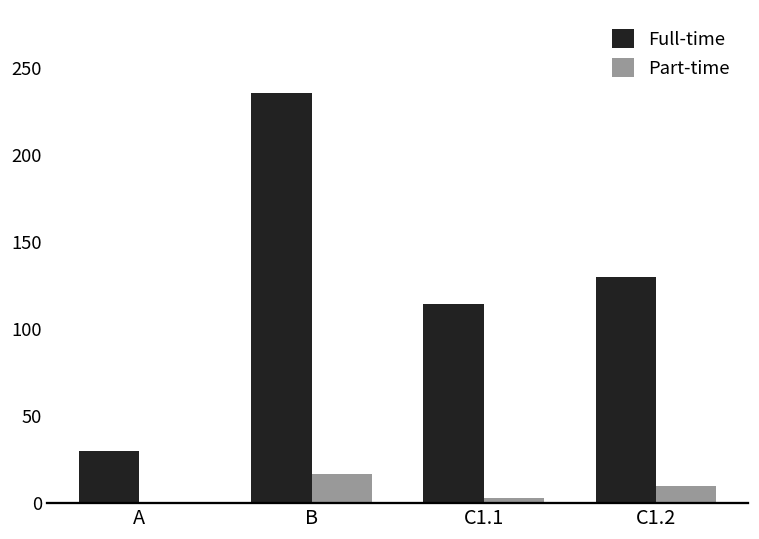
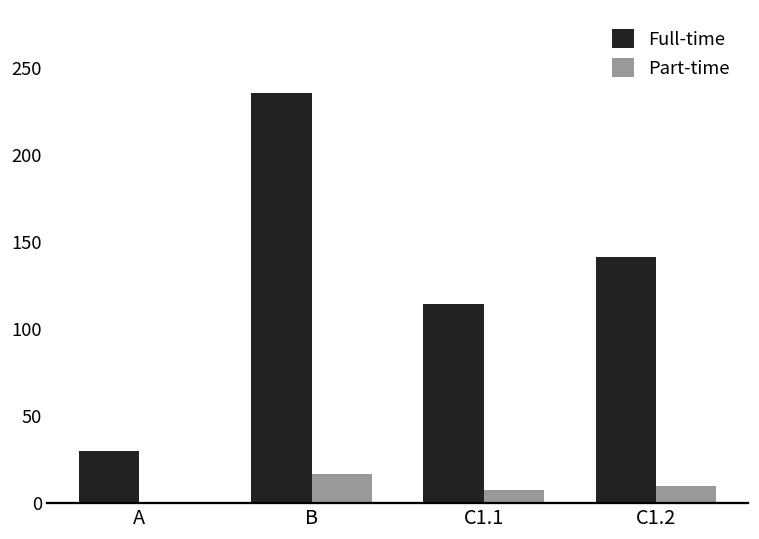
Part-time, C1.1: 3 -> 8
Full-time, C1.2: 130 -> 142
